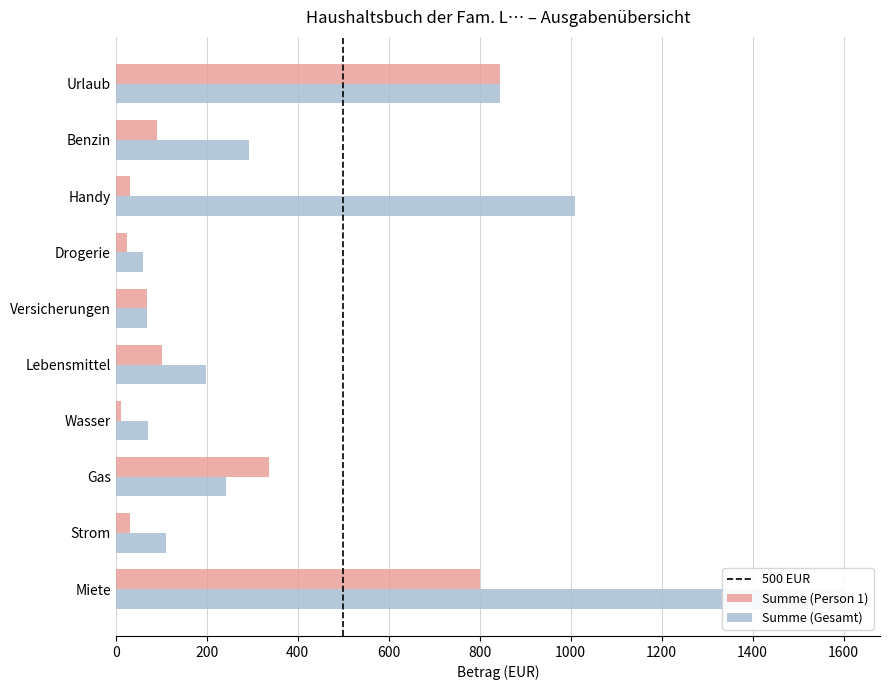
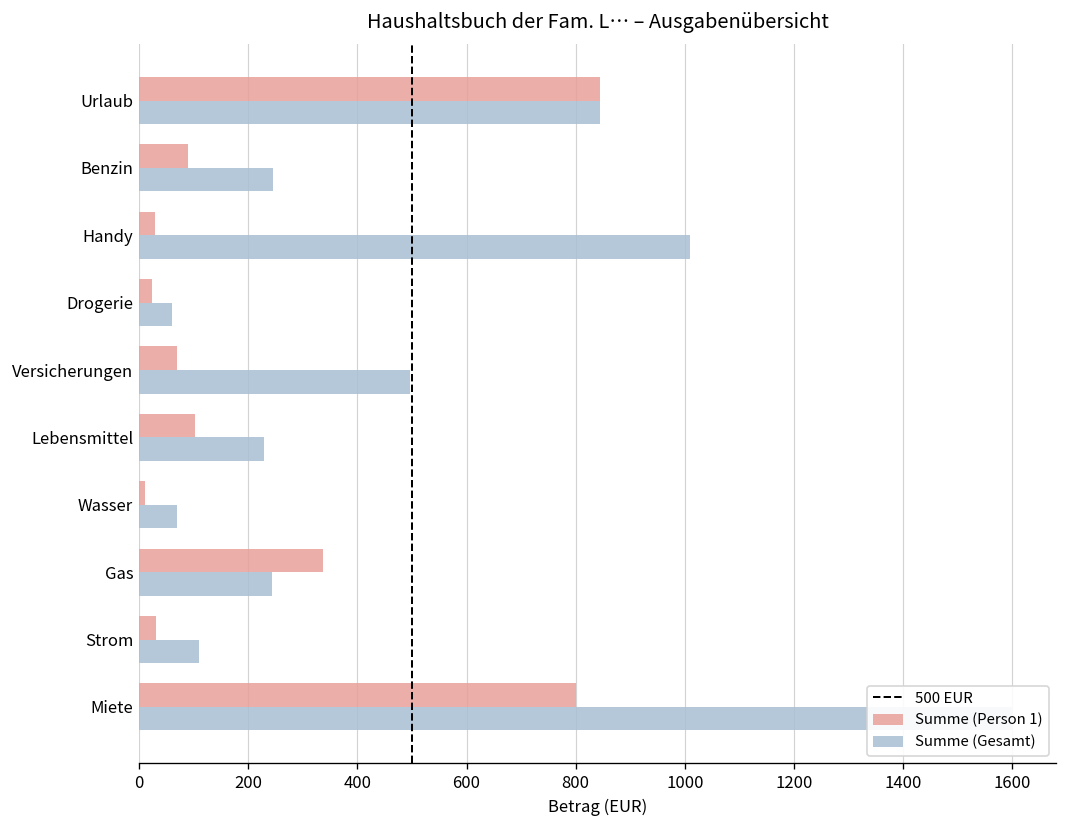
Summe (Gesamt), Benzin: 290 -> 240
Summe (Gesamt), Versicherungen: 70 -> 500
Summe (Gesamt), Lebensmittel: 200 -> 230
